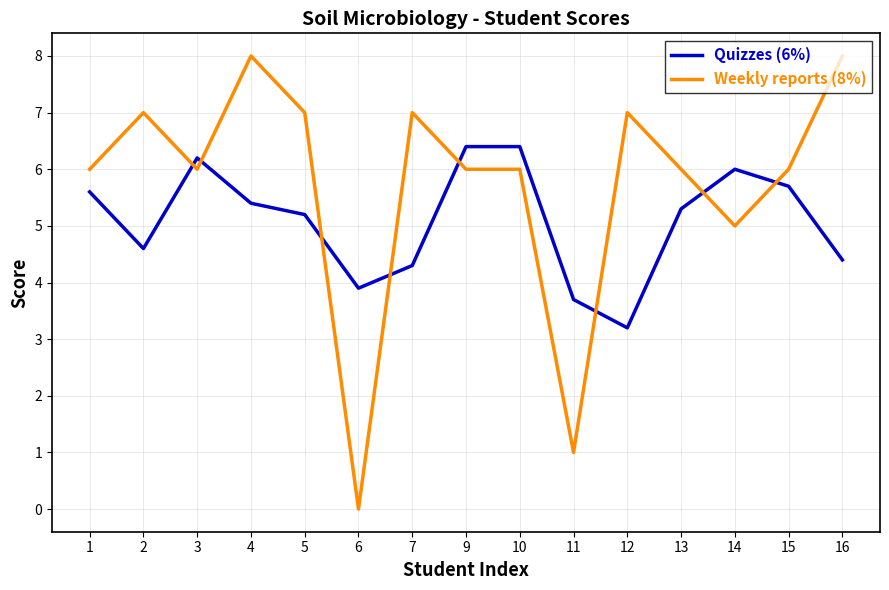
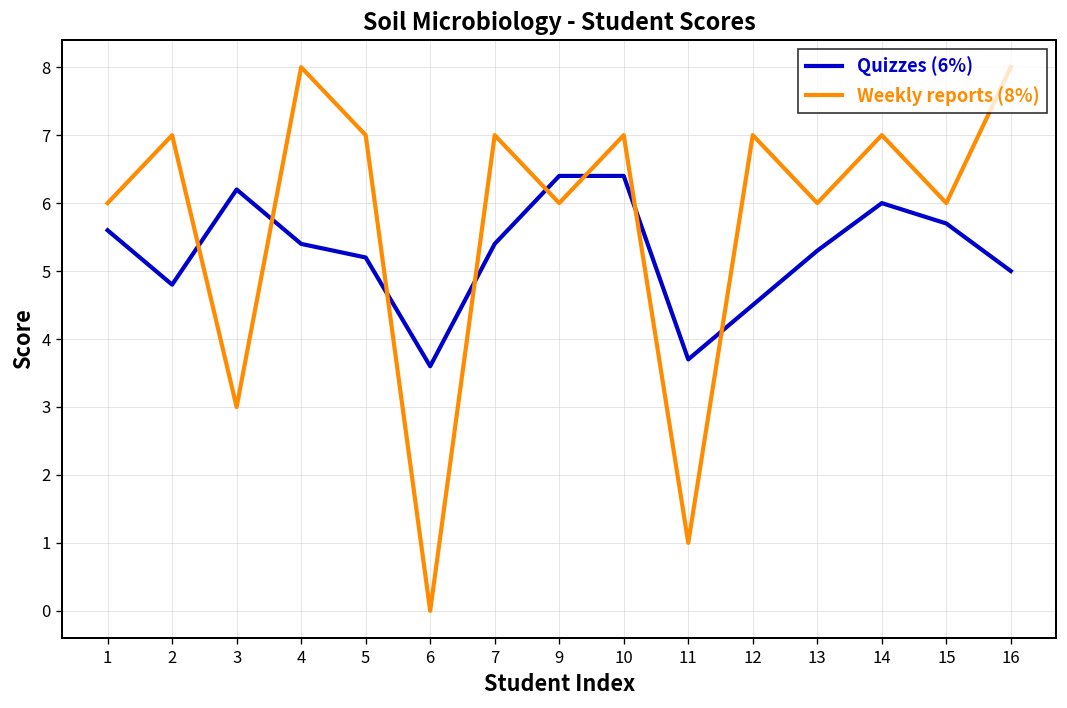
Quizzes (6%), 2: 4.6 -> 4.8
Weekly reports (8%), 3: 6 -> 3
Quizzes (6%), 6: 3.9 -> 3.6
Quizzes (6%), 7: 4.3 -> 5.4
Weekly reports (8%), 10: 6 -> 7
Quizzes (6%), 12: 3.2 -> 4.5
Weekly reports (8%), 14: 5 -> 7
Quizzes (6%), 16: 4.4 -> 5.0
